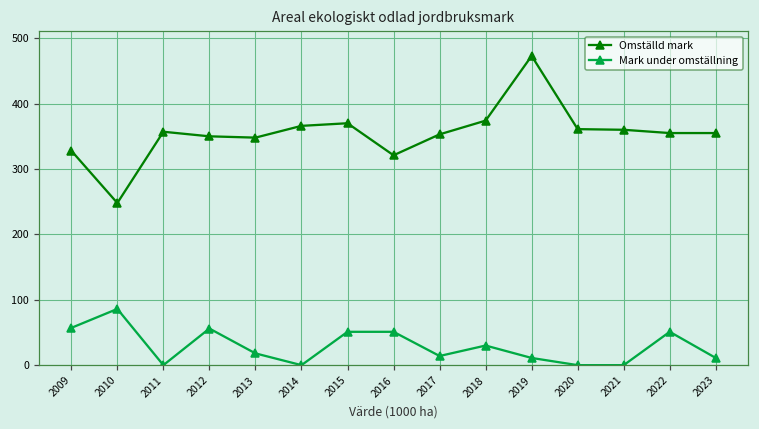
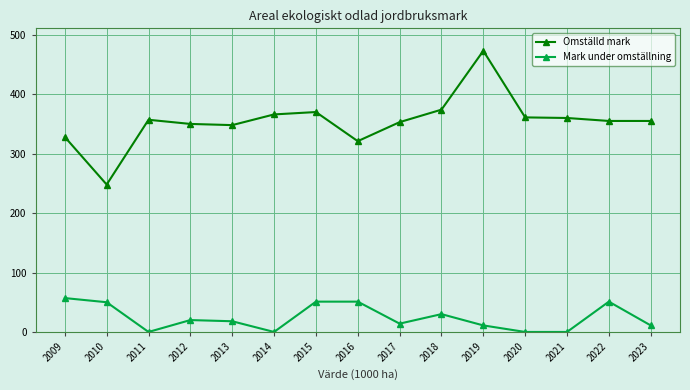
Mark under omställning, 2010: 90 -> 50
Mark under omställning, 2012: 60 -> 20
